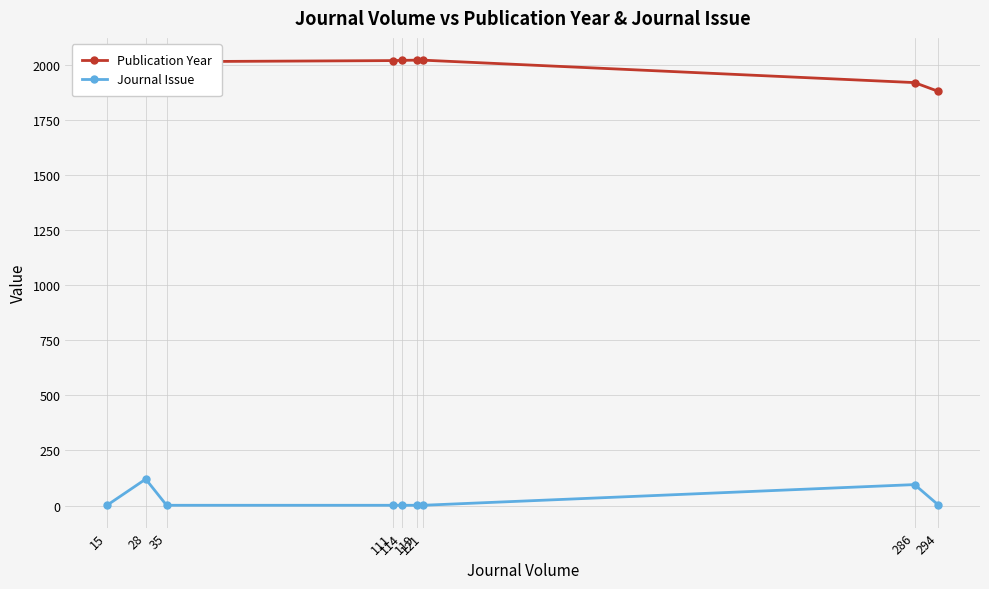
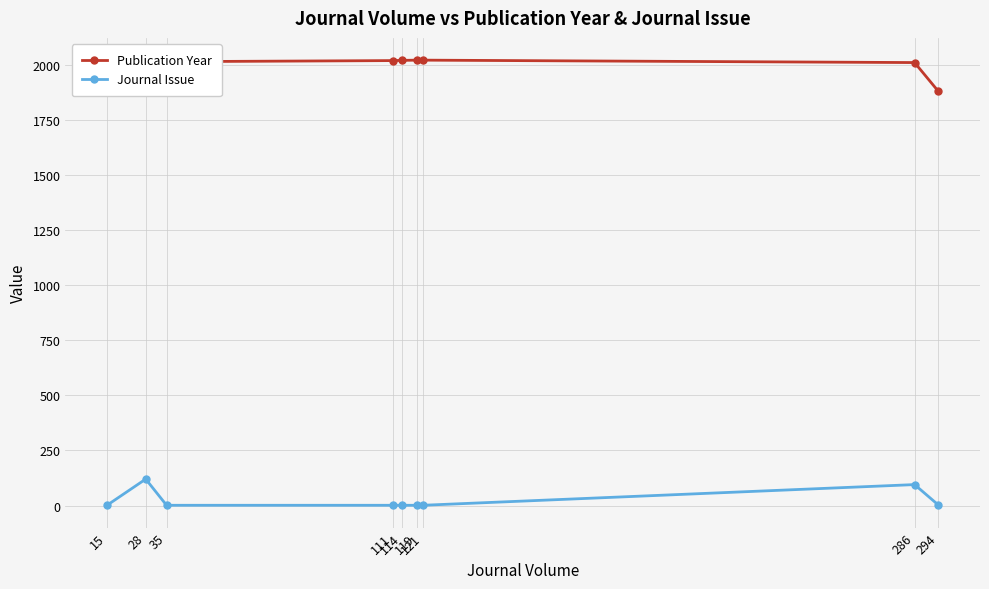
Publication Year, 286: 1920 -> 2010
